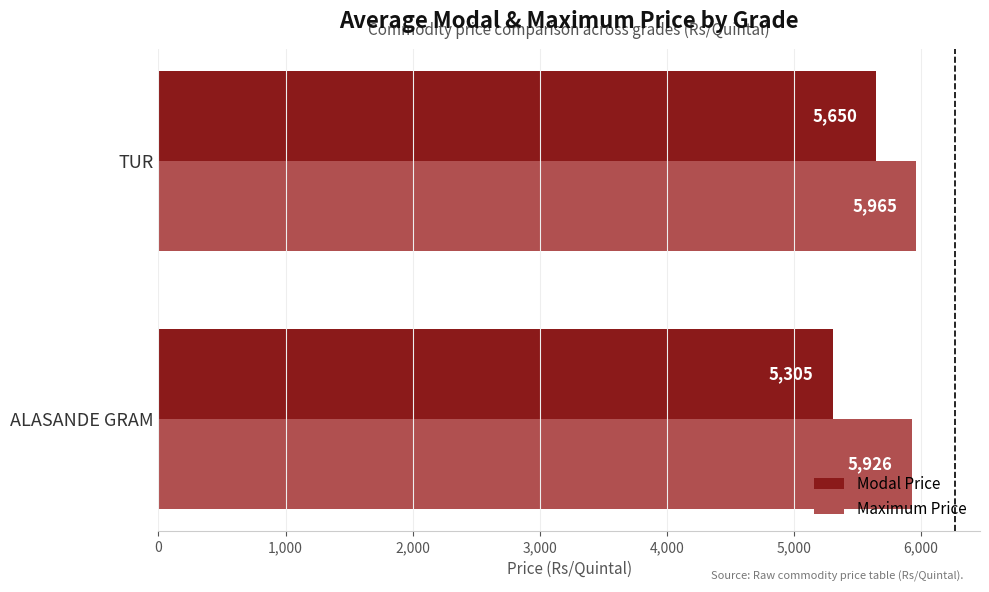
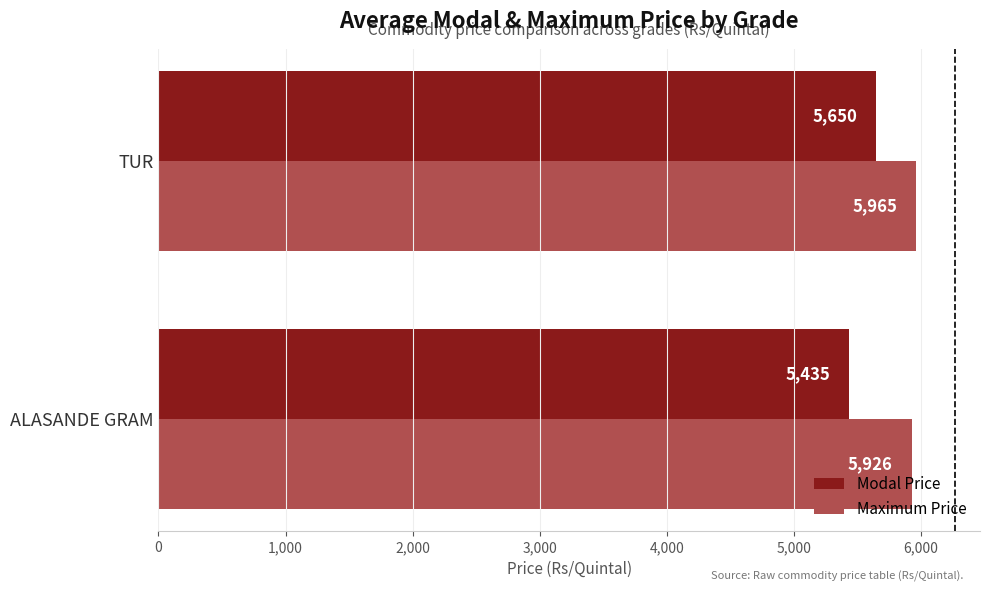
Modal Price, ALASANDE GRAM: 5,305 -> 5,435
